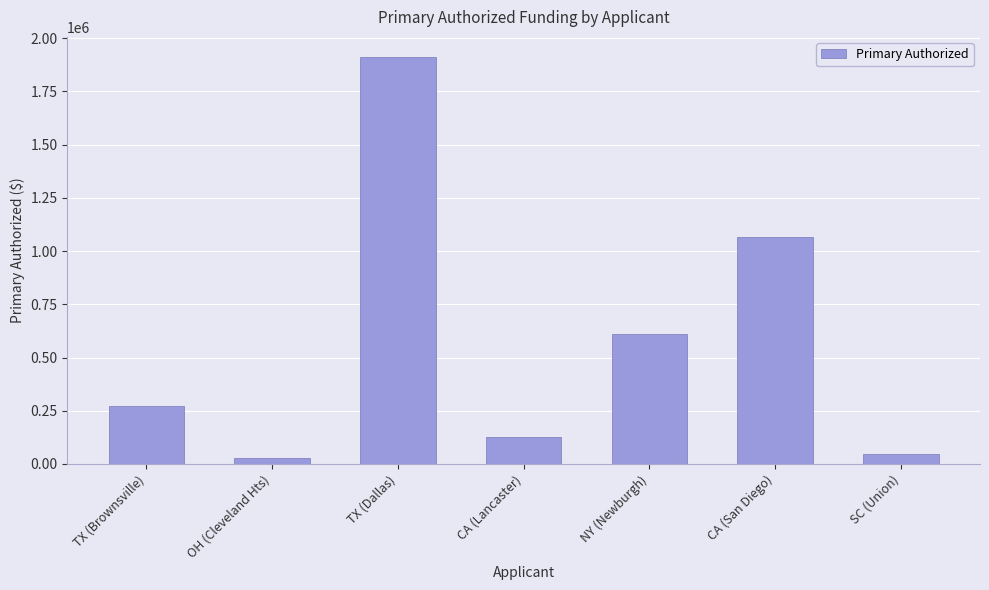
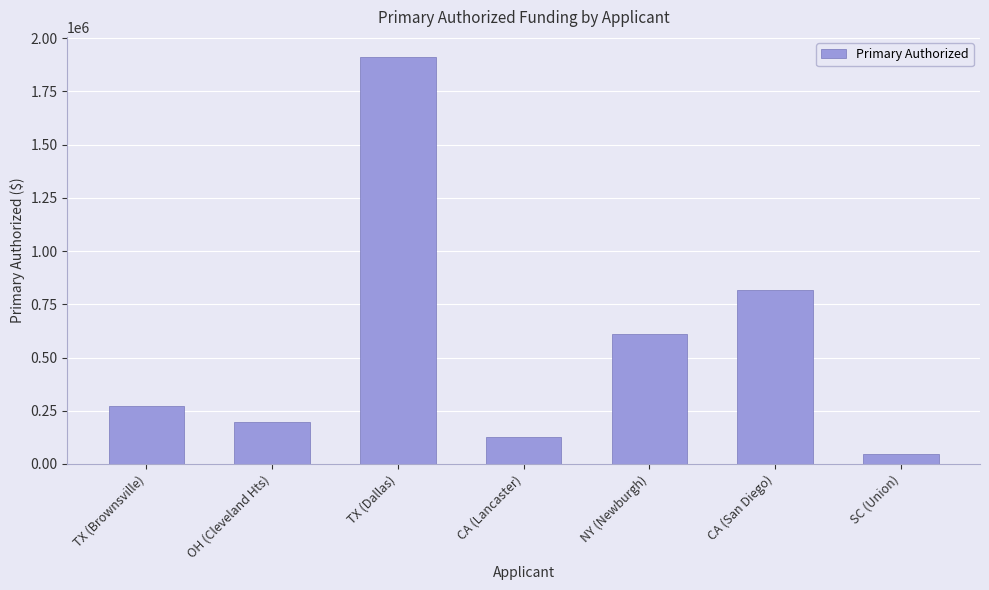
OH (Cleveland Hts): 30000 -> 200000
CA (San Diego): 1070000 -> 820000
